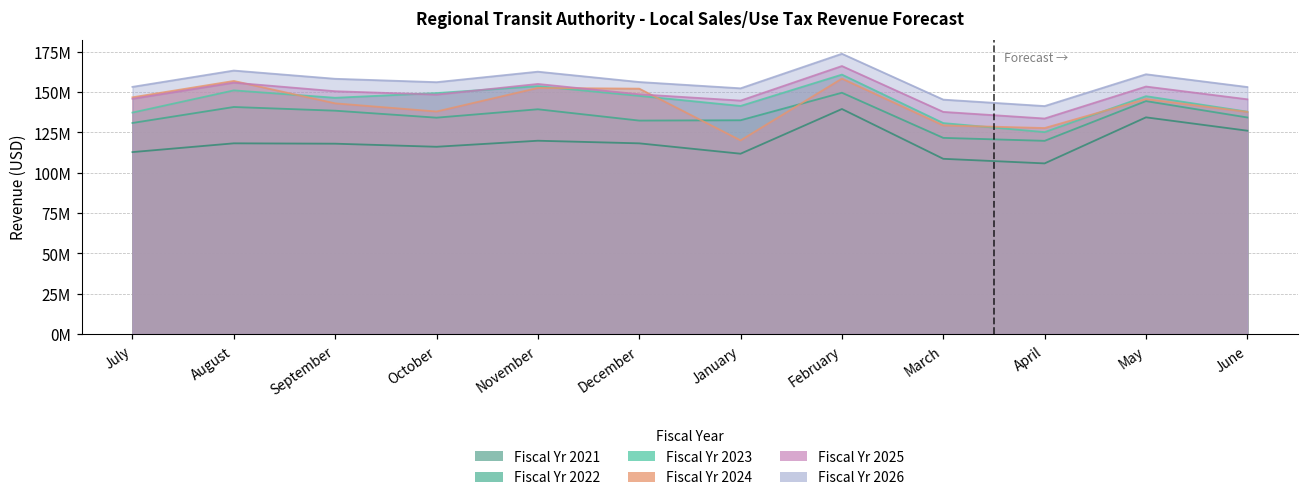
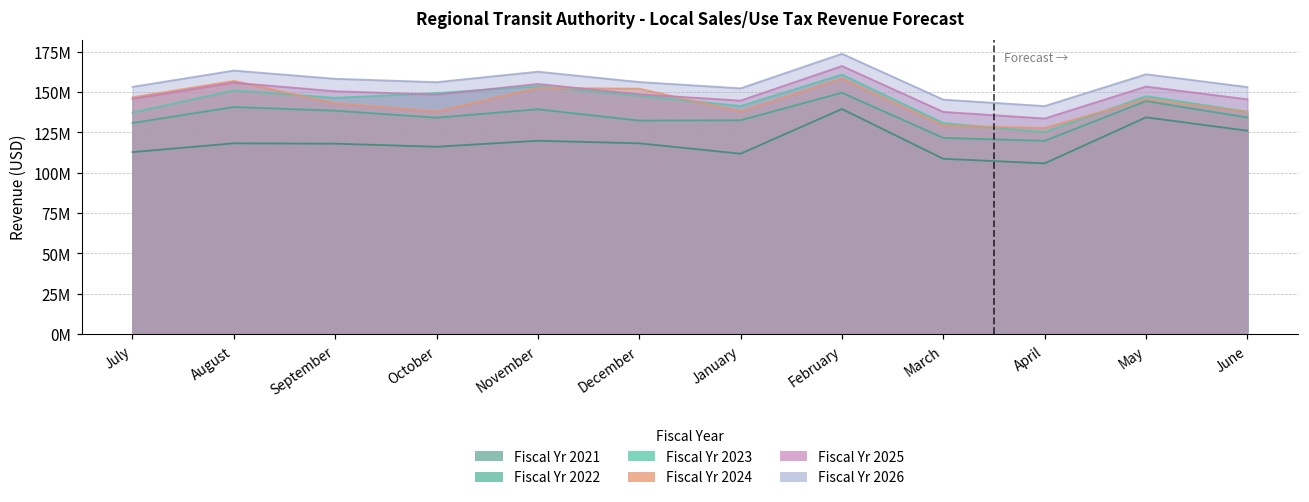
Fiscal Yr 2024, January: 120000000 -> 138000000
